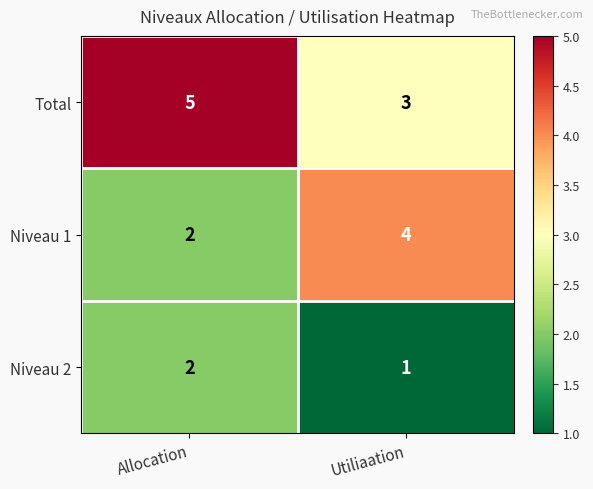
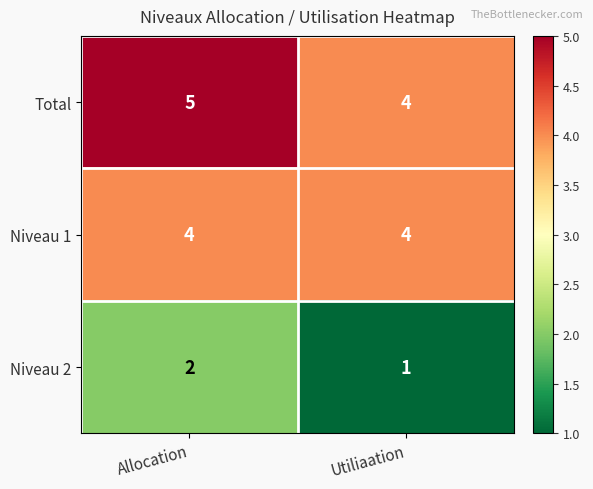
Total, Utiliaation: 3 -> 4
Niveau 1, Allocation: 2 -> 4
